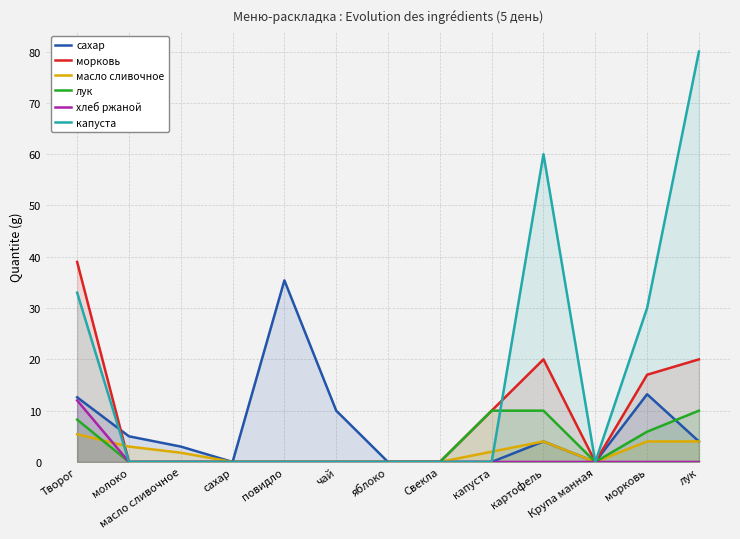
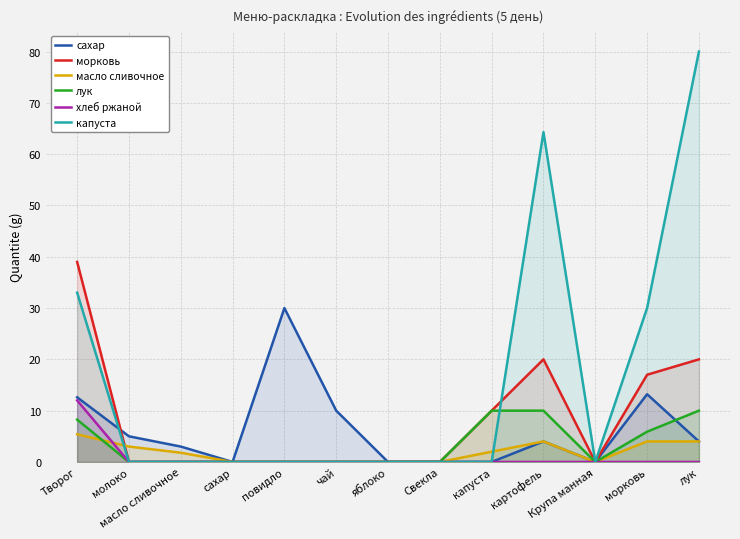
сахар, повидло: 35 -> 30
капуста, картофель: 60 -> 64
